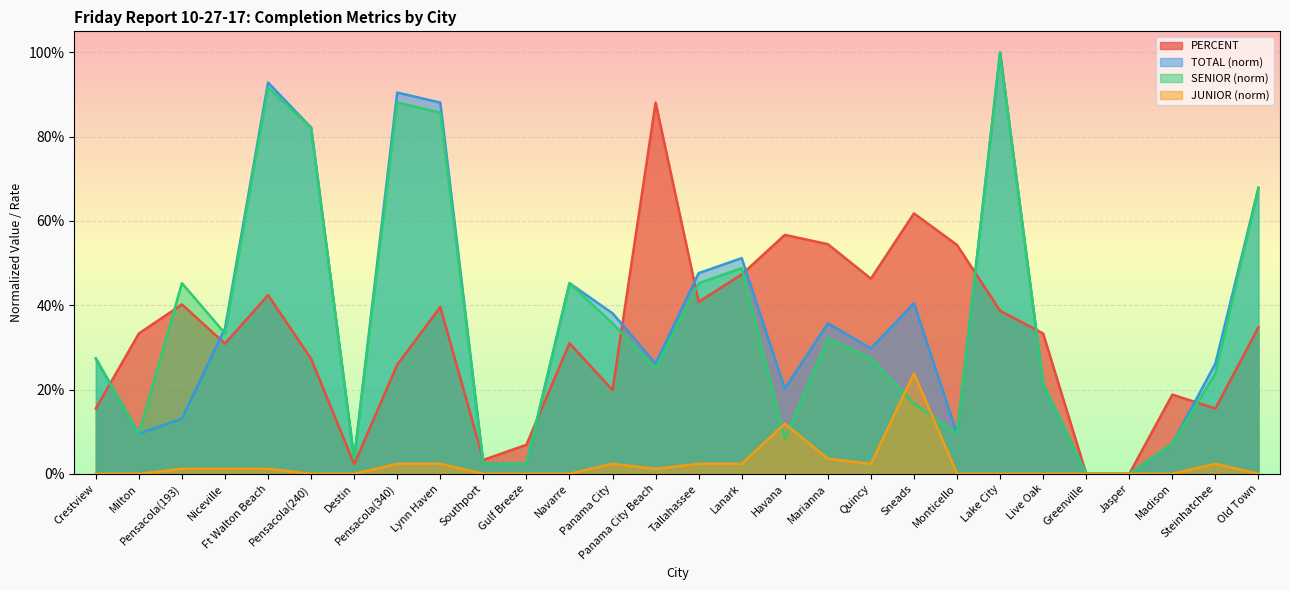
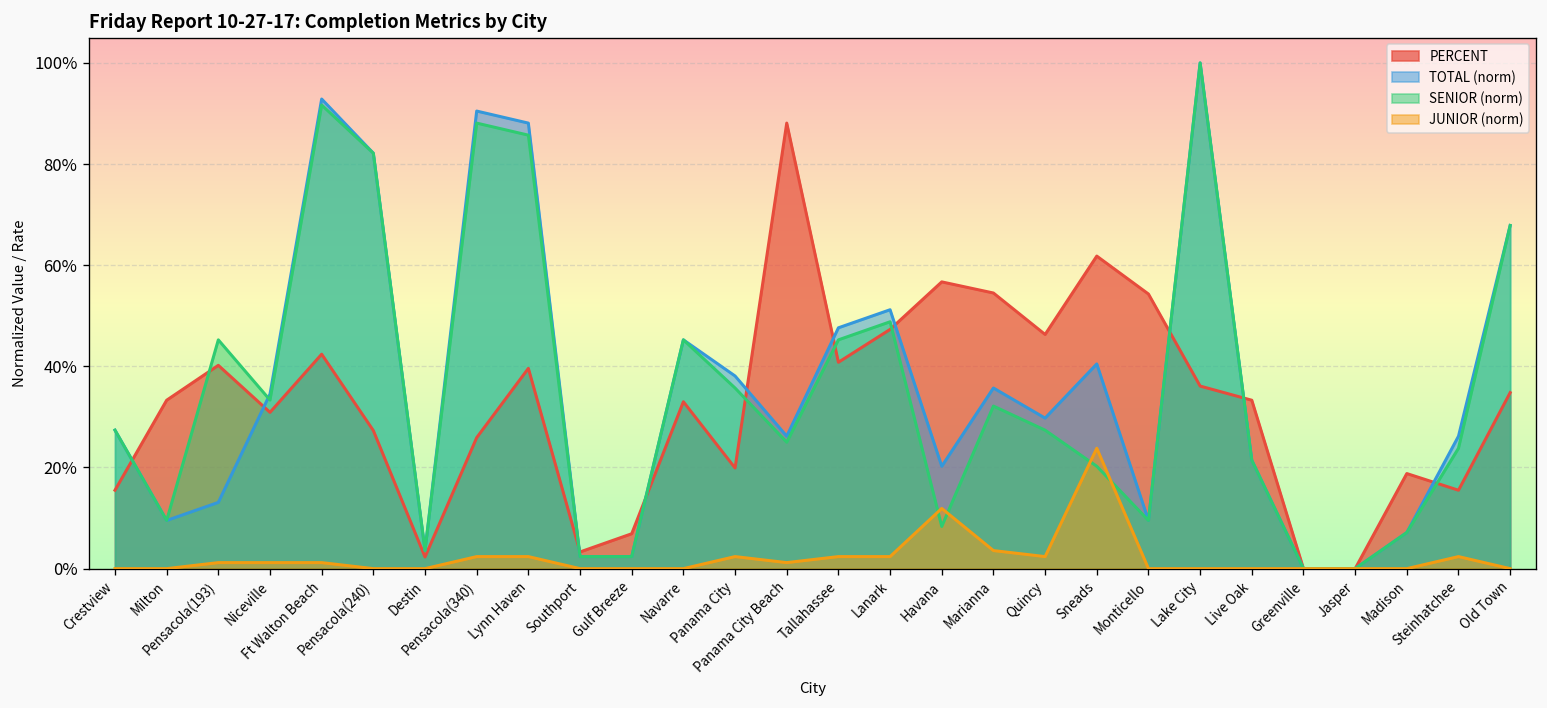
PERCENT, Navarre: 31% -> 33%
SENIOR (norm), Sneads: 17% -> 20%
PERCENT, Lake City: 39% -> 36%
